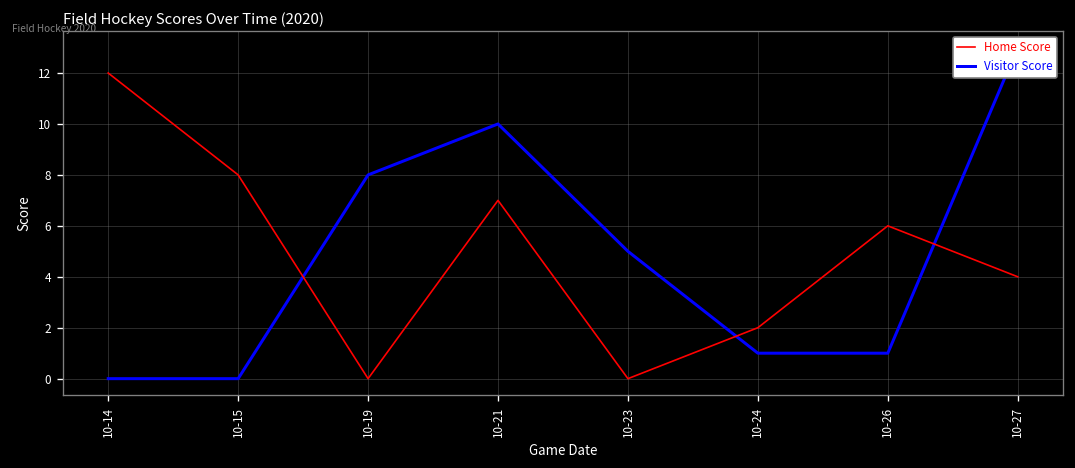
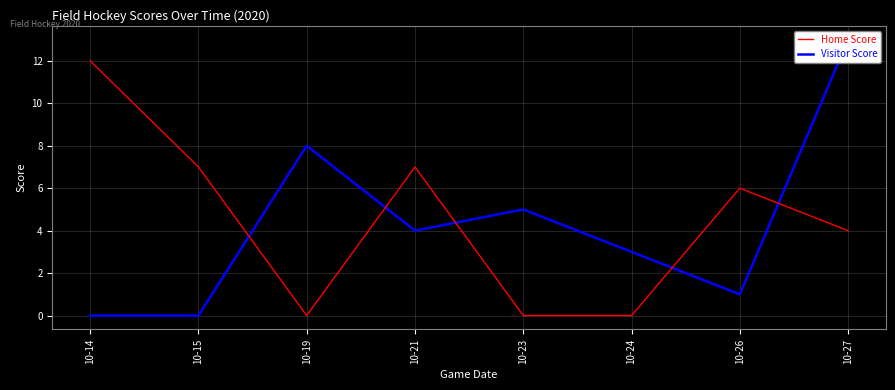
Home Score, 10-15: 8 -> 7
Visitor Score, 10-21: 10 -> 4
Home Score, 10-24: 2 -> 0
Visitor Score, 10-24: 1 -> 3
